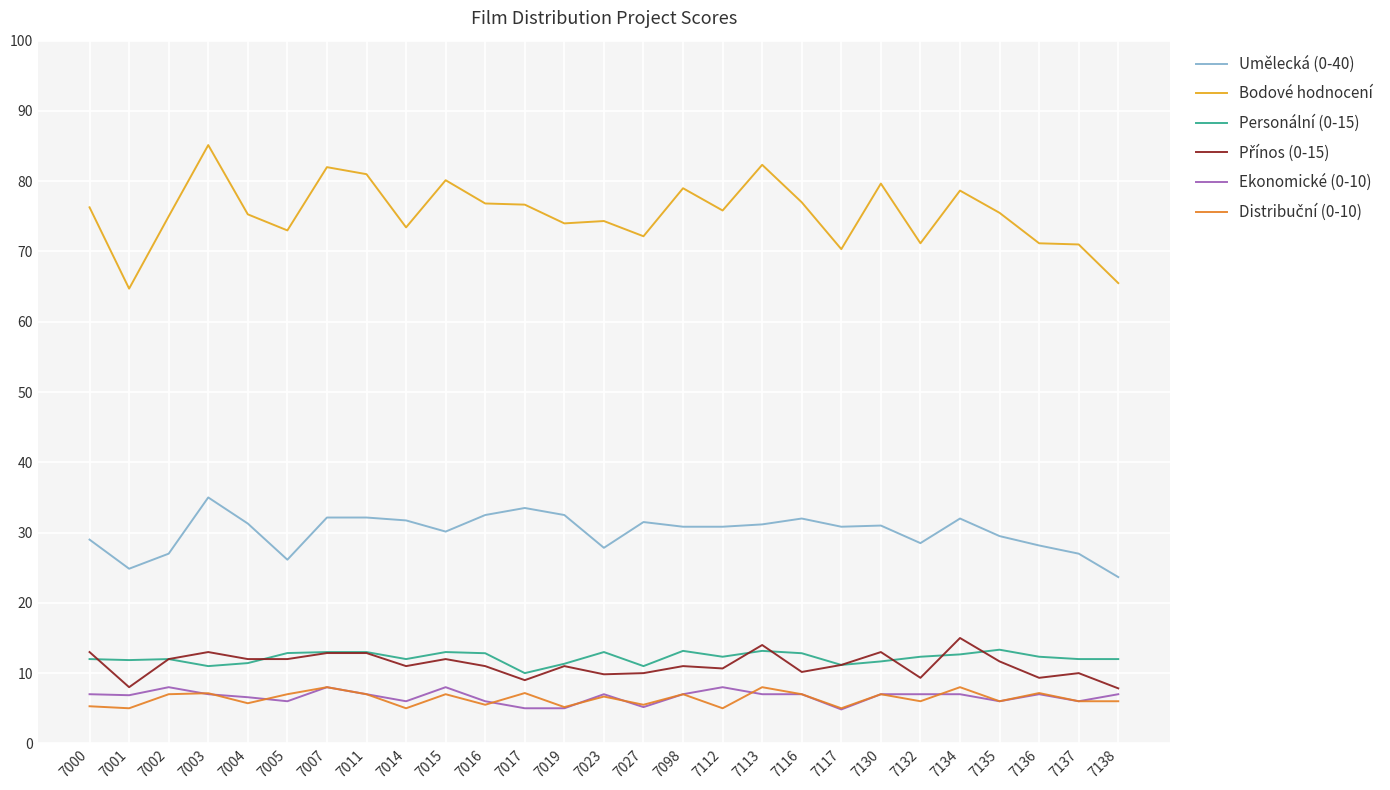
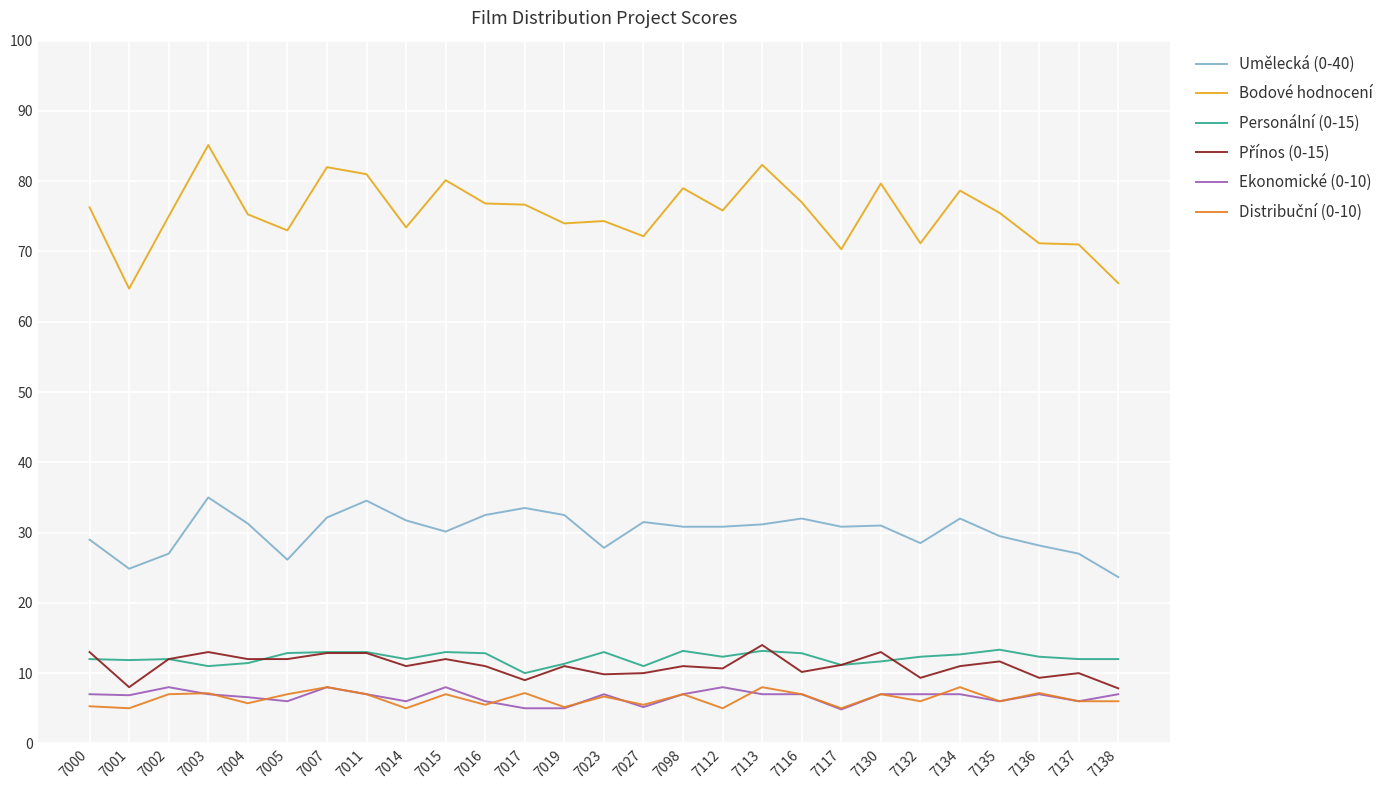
Umělecká (0-40), 7011: 32 -> 35
Přínos (0-15), 7134: 15 -> 11
